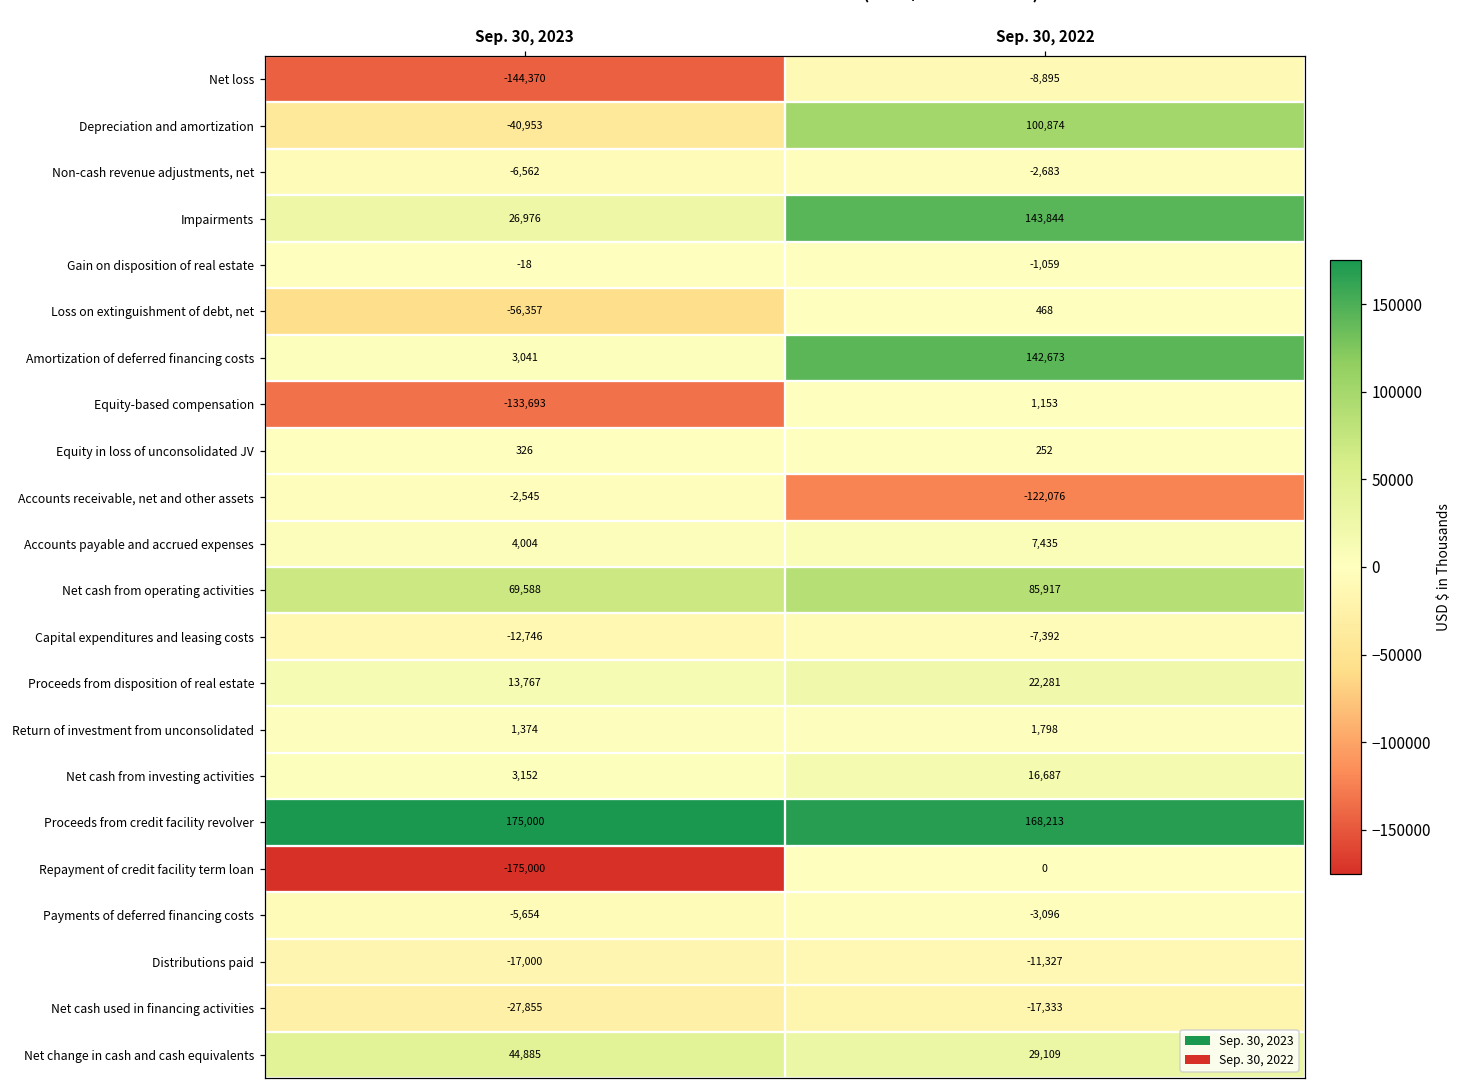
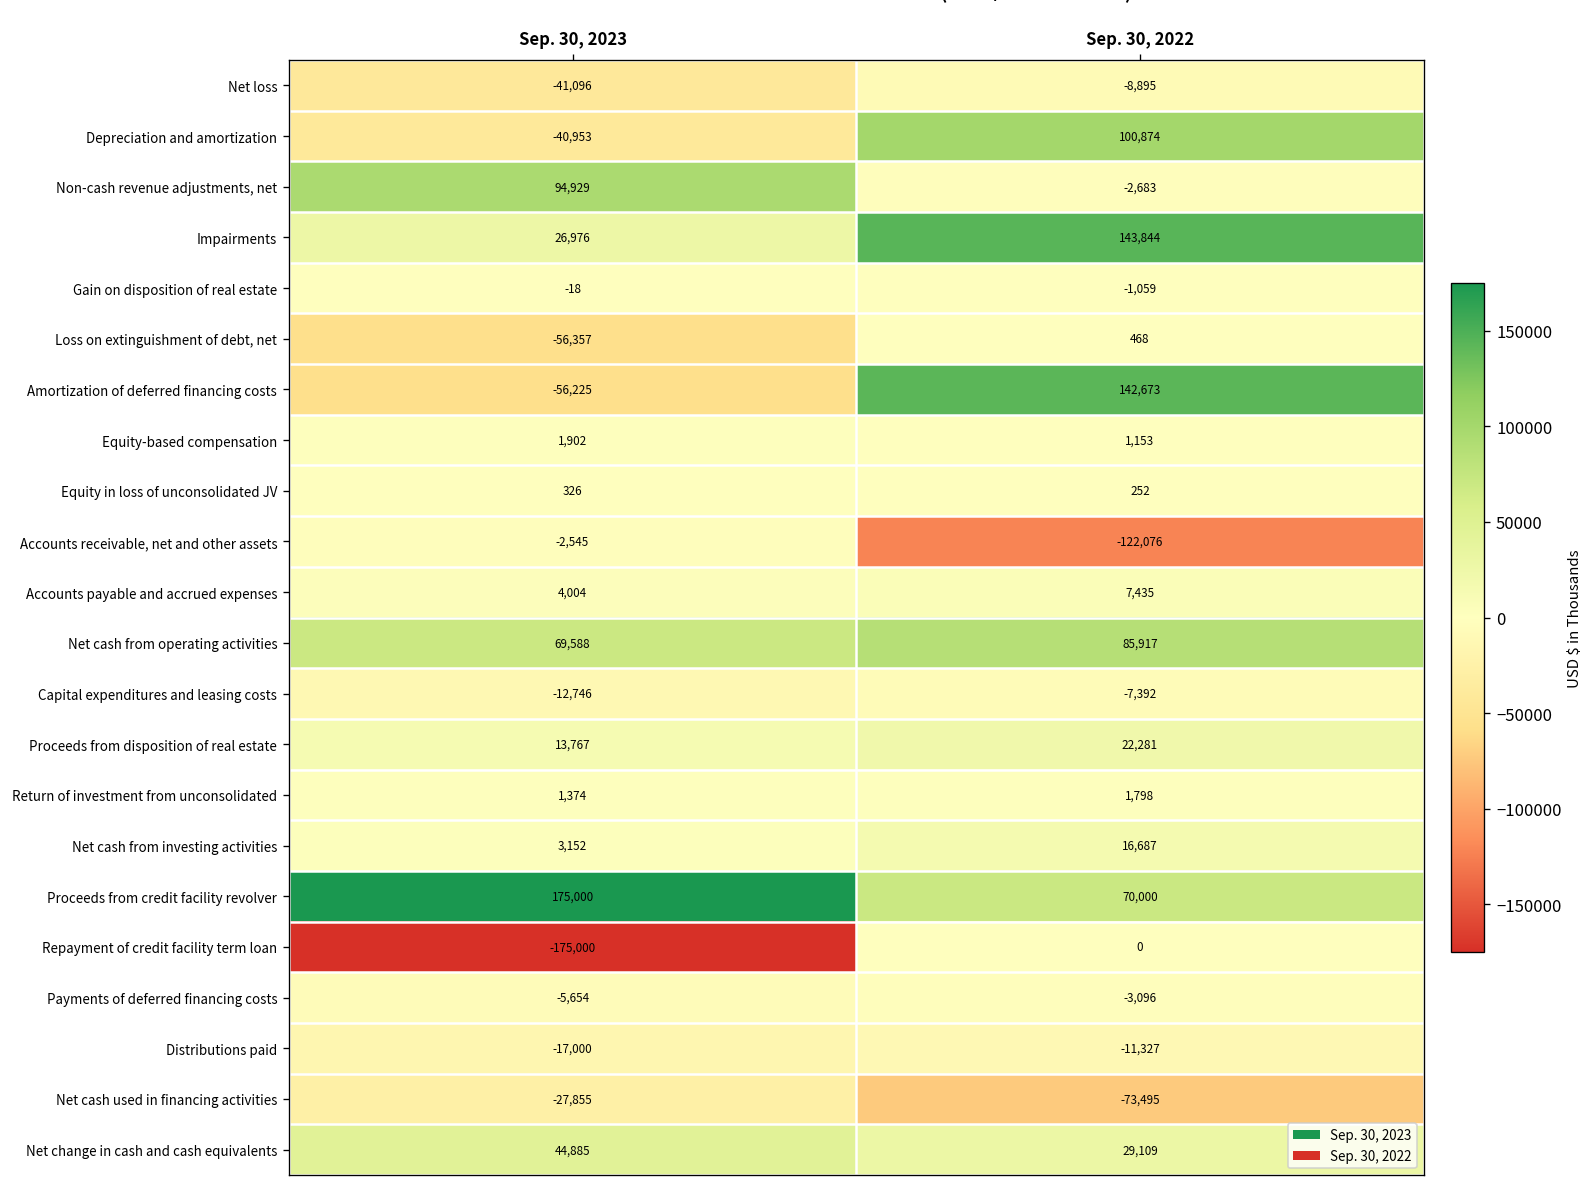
Net loss, Sep. 30, 2023: -144,370 -> -41,096
Non-cash revenue adjustments, net, Sep. 30, 2023: -6,562 -> 94,929
Amortization of deferred financing costs, Sep. 30, 2023: 3,041 -> -56,225
Equity-based compensation, Sep. 30, 2023: -133,693 -> 1,902
Proceeds from credit facility revolver, Sep. 30, 2022: 168,213 -> 70,000
Net cash used in financing activities, Sep. 30, 2022: -17,333 -> -73,495
